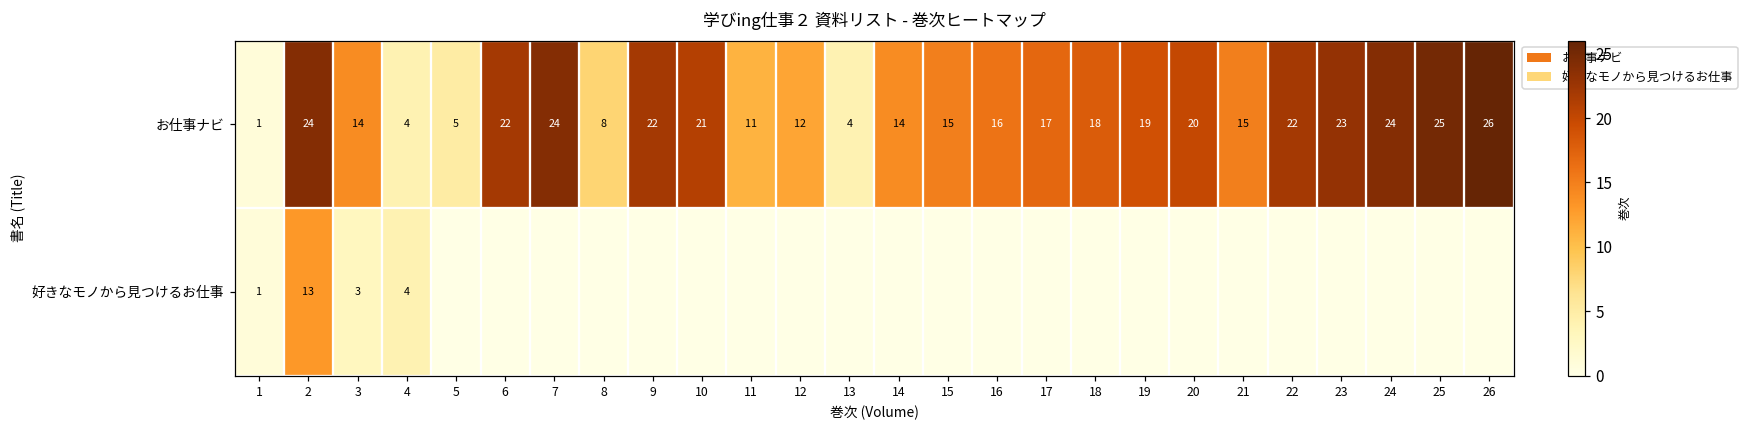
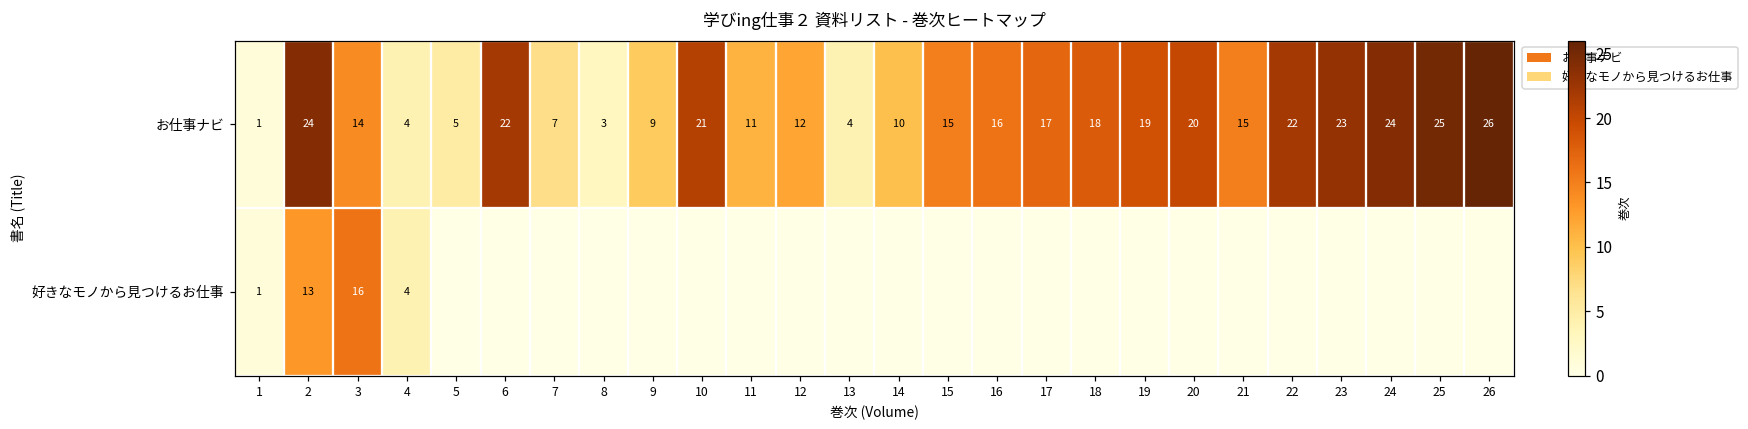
お仕事ナビ, 7: 24 -> 7
お仕事ナビ, 8: 8 -> 3
お仕事ナビ, 9: 22 -> 9
お仕事ナビ, 14: 14 -> 10
好きなモノから見つけるお仕事, 3: 3 -> 16
